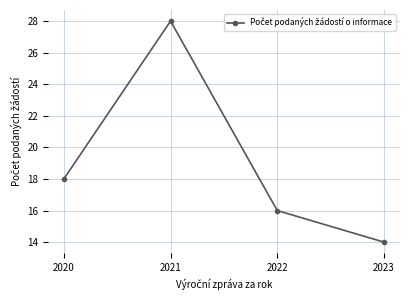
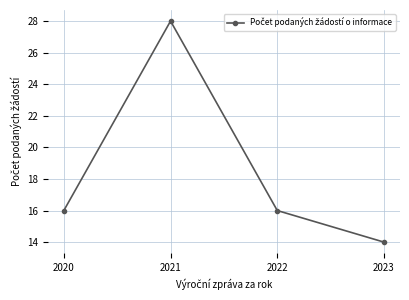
2020: 18 -> 16
